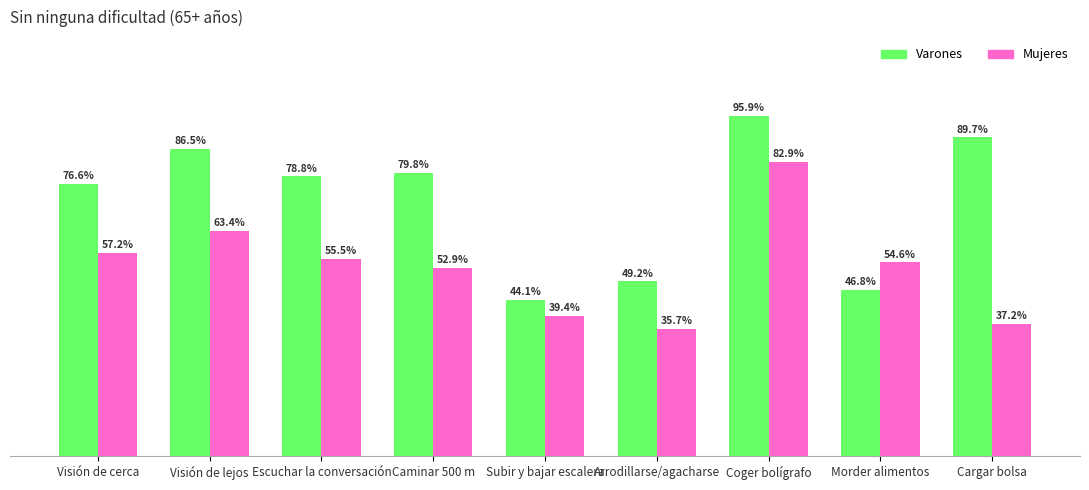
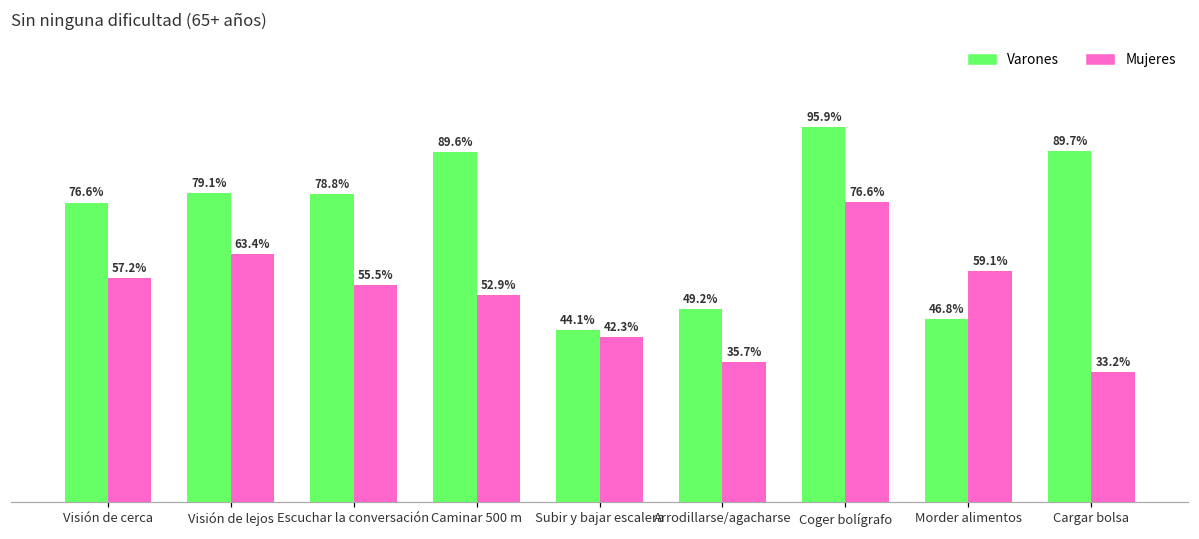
Varones, Visión de lejos: 86.5% -> 79.1%
Varones, Caminar 500 m: 79.8% -> 89.6%
Mujeres, Subir y bajar escalera: 39.4% -> 42.3%
Mujeres, Coger bolígrafo: 82.9% -> 76.6%
Mujeres, Morder alimentos: 54.6% -> 59.1%
Mujeres, Cargar bolsa: 37.2% -> 33.2%
